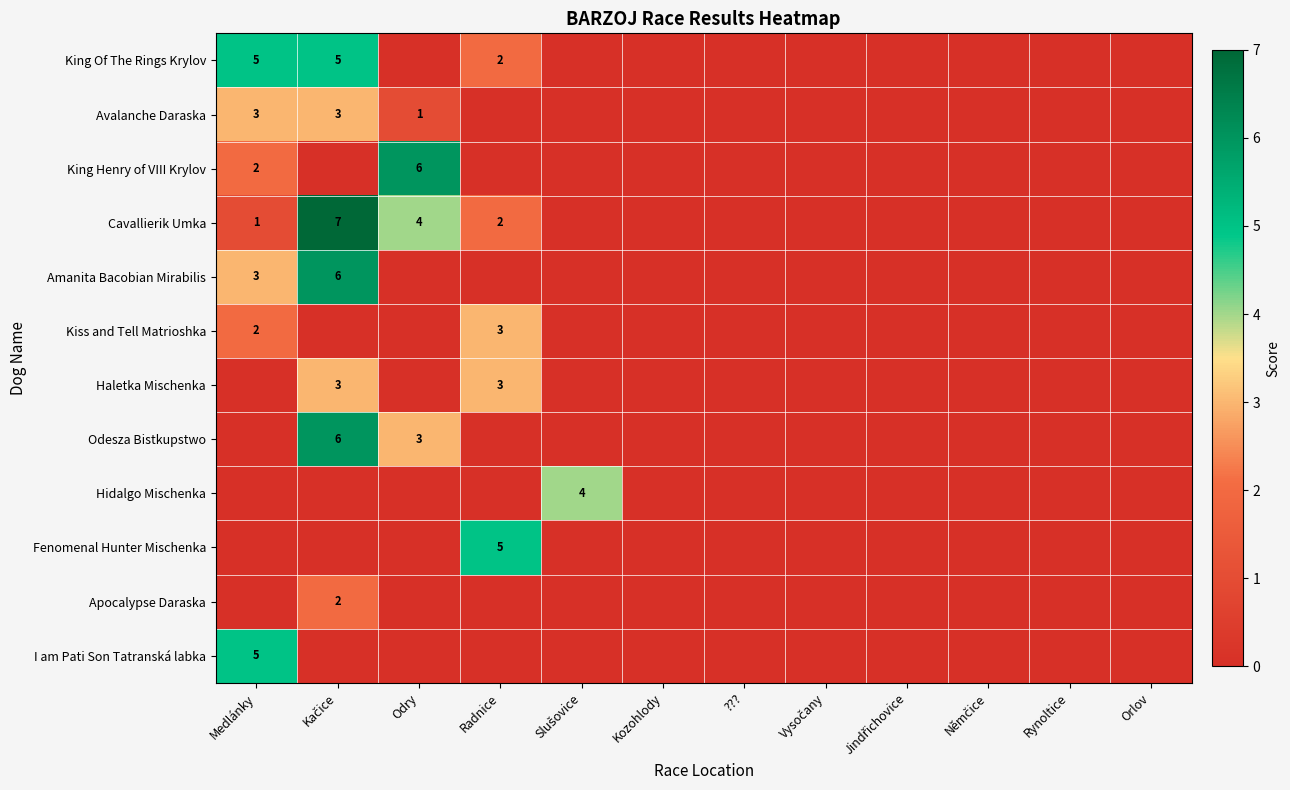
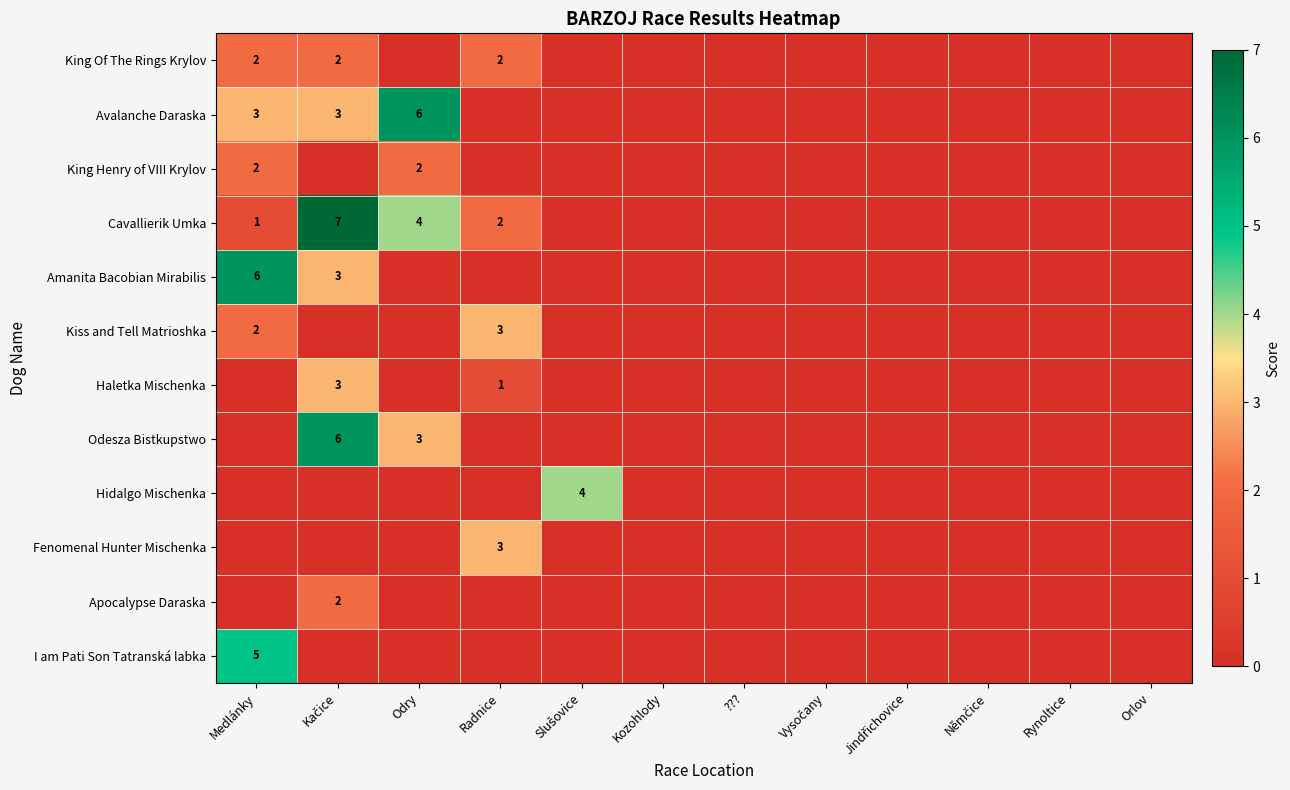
King Of The Rings Krylov, Medlánky: 5 -> 2
King Of The Rings Krylov, Kačice: 5 -> 2
Avalanche Daraska, Odry: 1 -> 6
King Henry of VIII Krylov, Odry: 6 -> 2
Amanita Bacobian Mirabilis, Medlánky: 3 -> 6
Amanita Bacobian Mirabilis, Kačice: 6 -> 3
Haletka Mischenka, Radnice: 3 -> 1
Fenomenal Hunter Mischenka, Radnice: 5 -> 3
